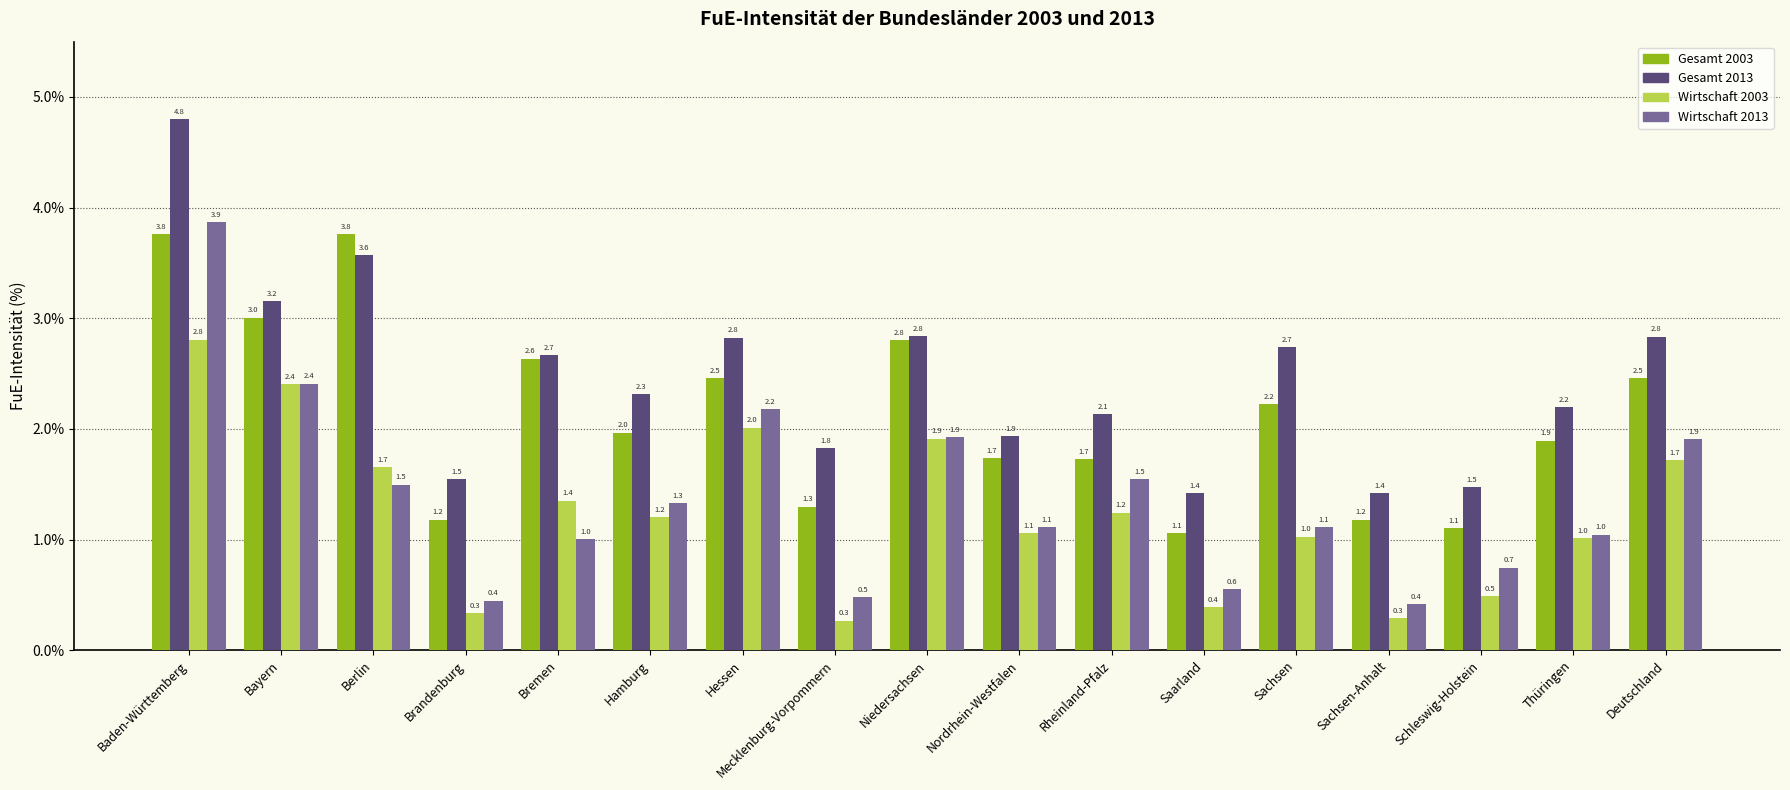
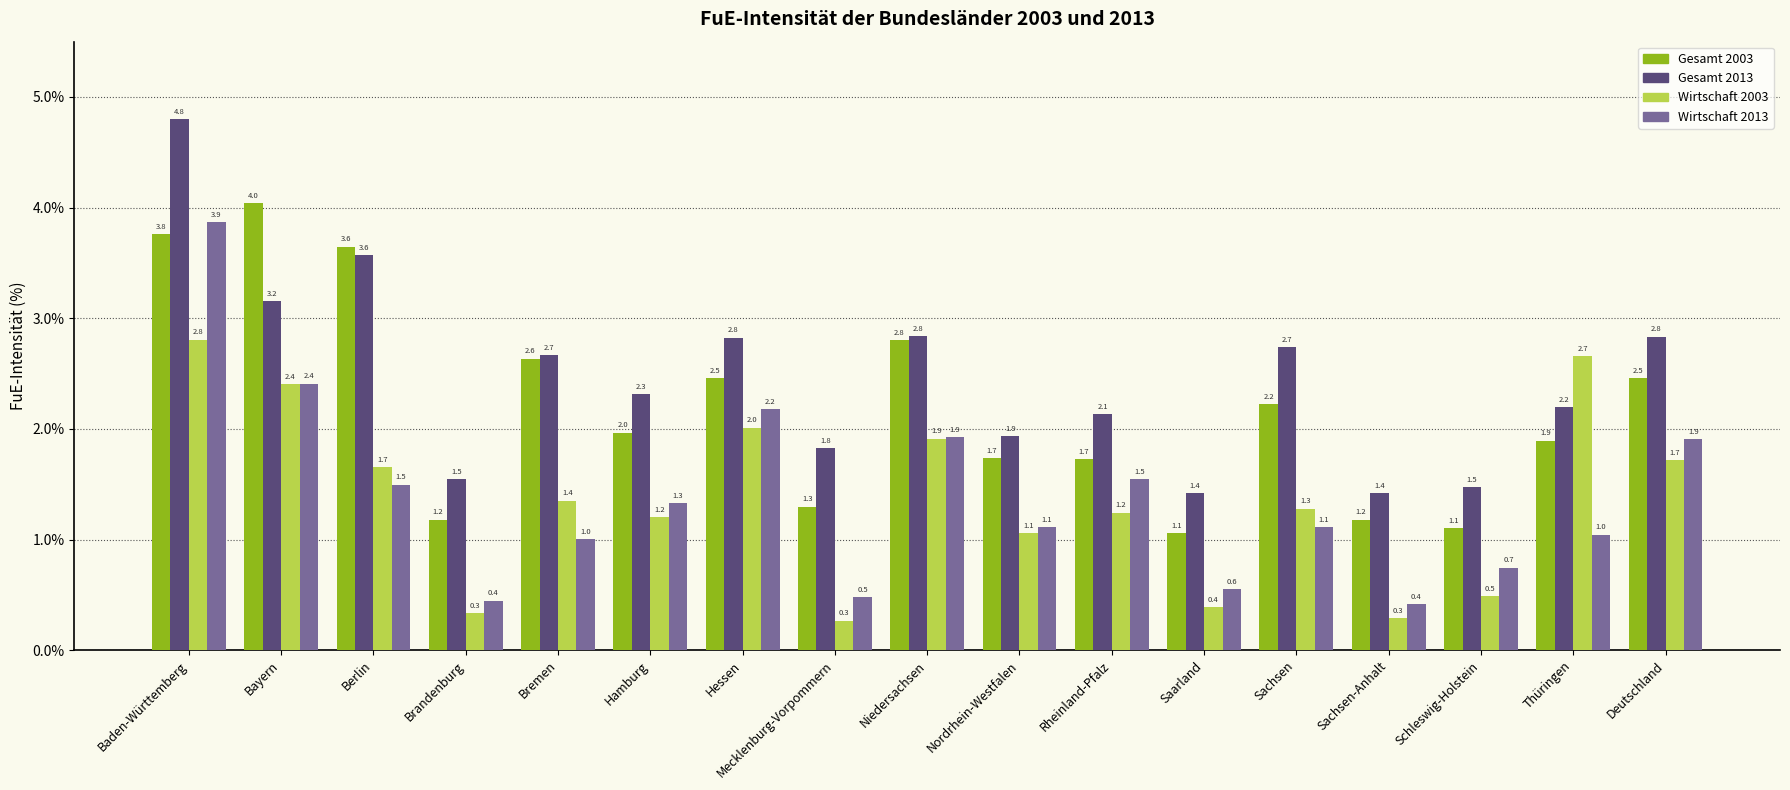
Gesamt 2003, Bayern: 3.0 -> 4.0
Gesamt 2003, Berlin: 3.8 -> 3.6
Wirtschaft 2003, Sachsen: 1.0 -> 1.3
Wirtschaft 2003, Thüringen: 1.0 -> 2.7
